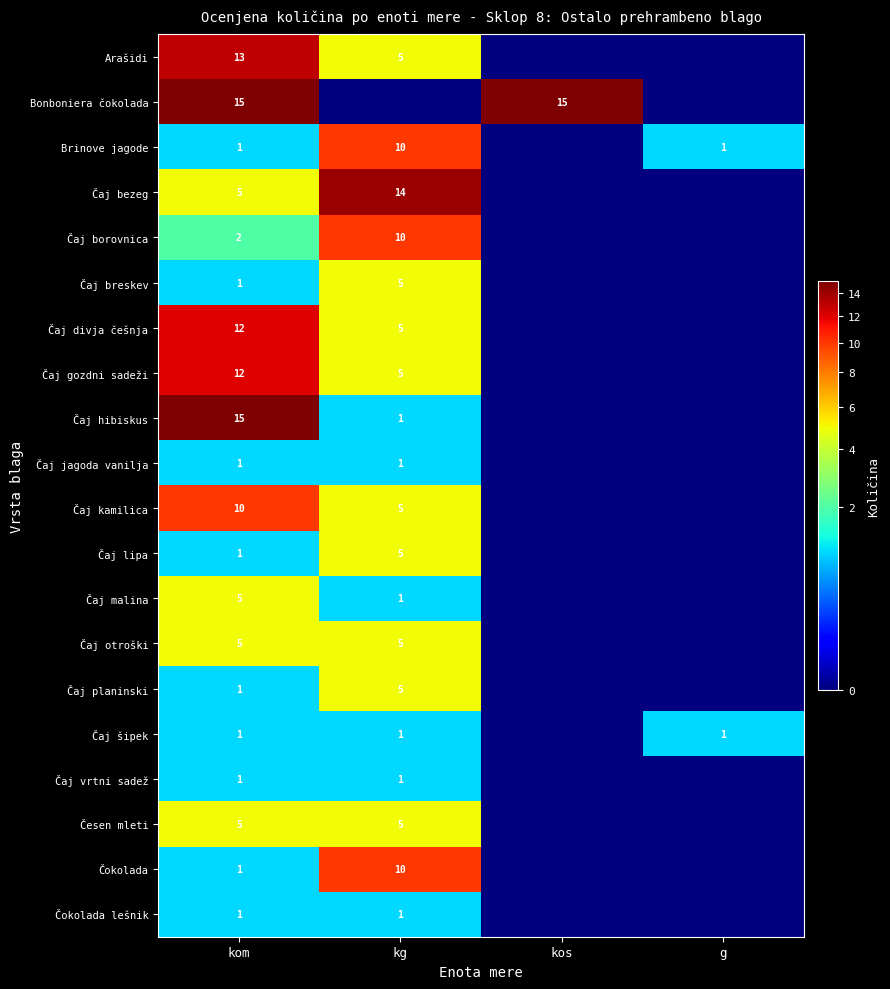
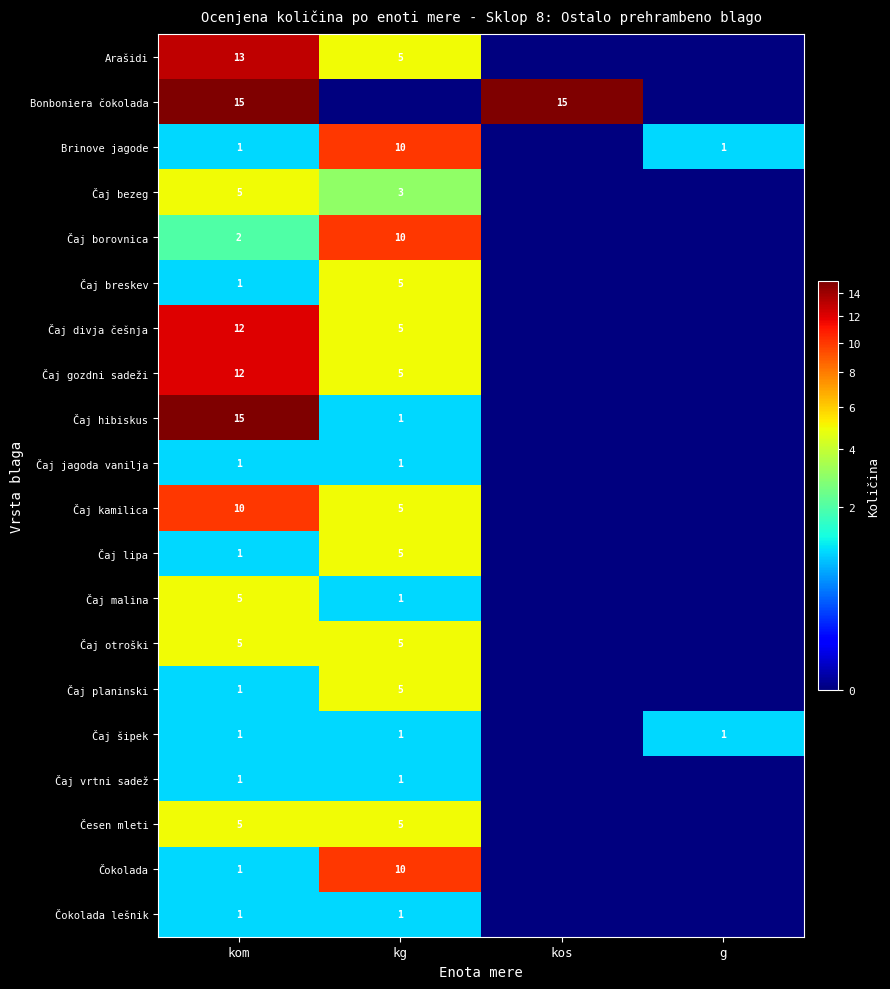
Čaj bezeg, kg: 14 -> 3
